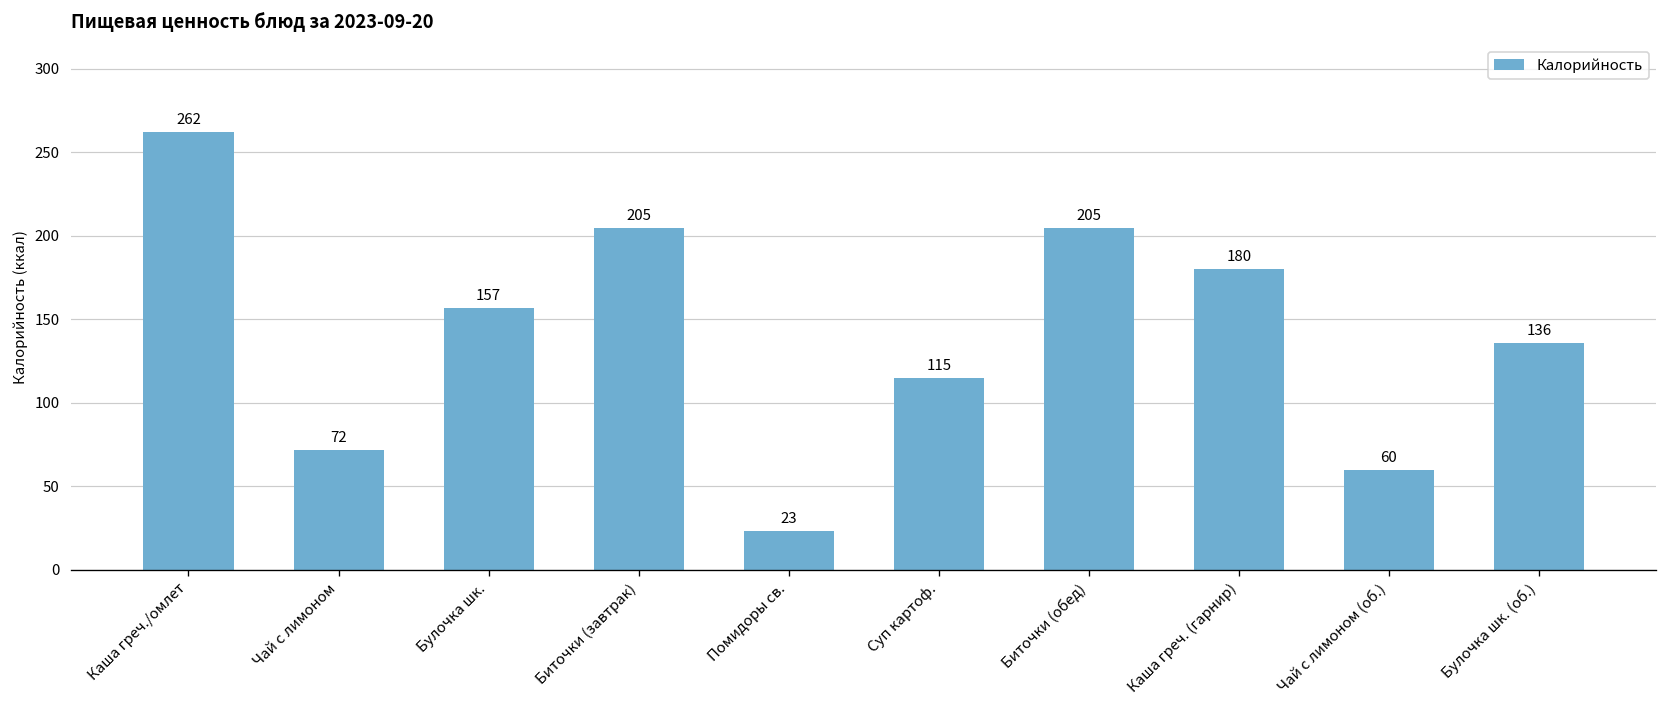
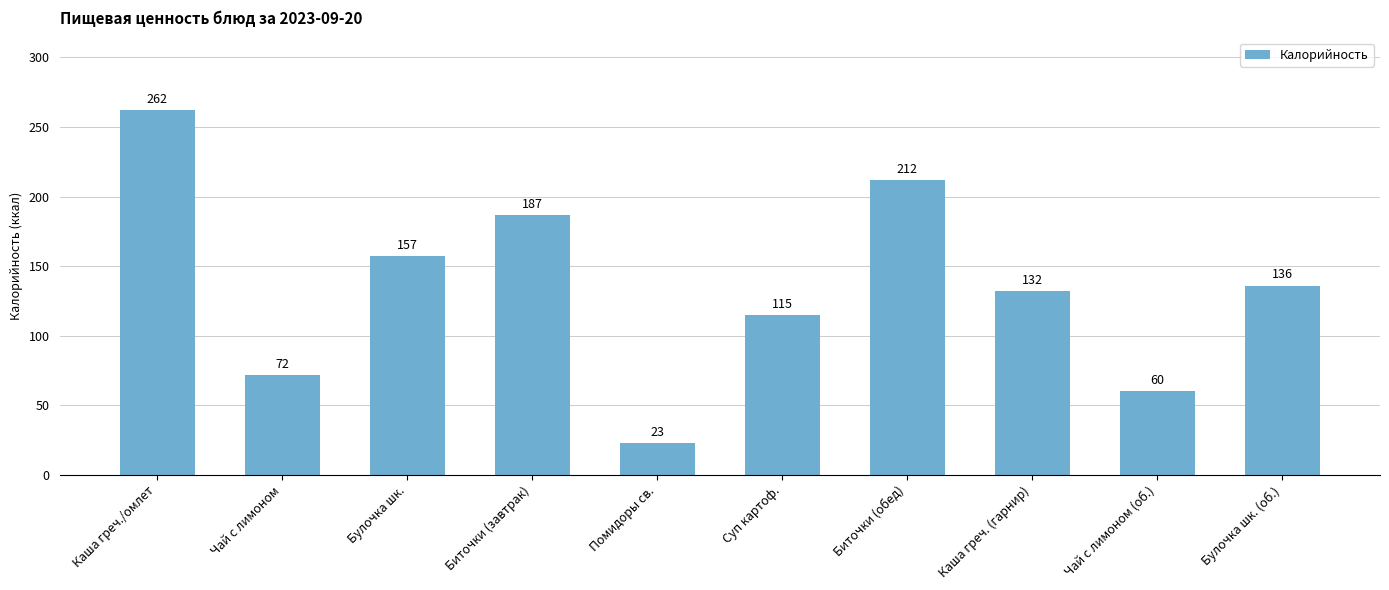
Биточки (завтрак): 205 -> 187
Биточки (обед): 205 -> 212
Каша греч. (гарнир): 180 -> 132
